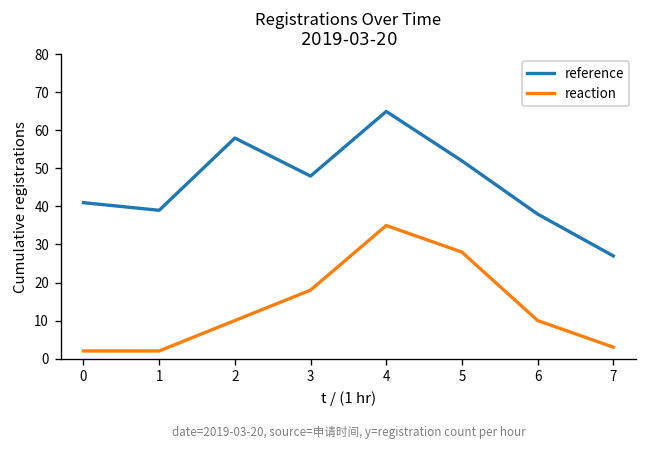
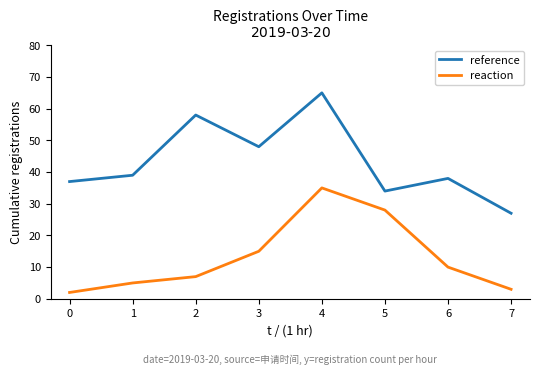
reference, 0: 41 -> 37
reaction, 1: 2 -> 5
reaction, 2: 10 -> 7
reaction, 3: 18 -> 15
reference, 5: 52 -> 34
